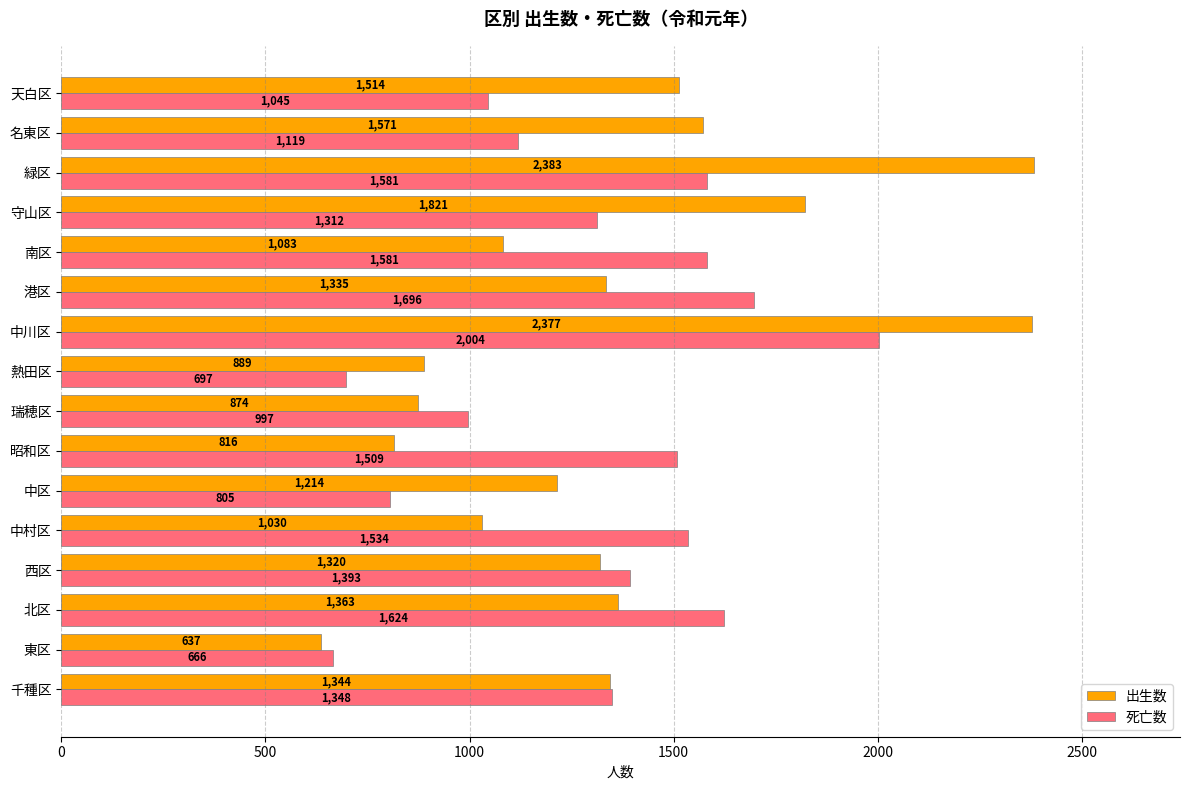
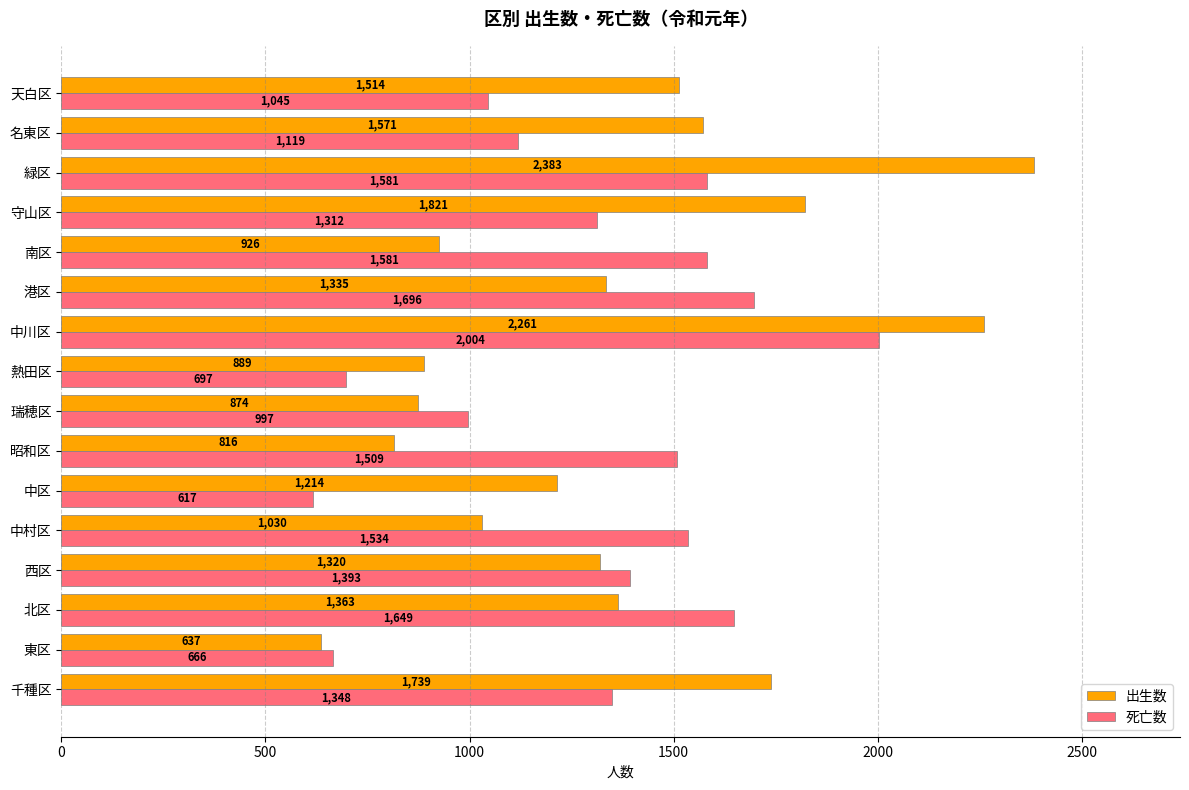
出生数, 南区: 1,083 -> 926
出生数, 中川区: 2,377 -> 2,261
死亡数, 中区: 805 -> 617
死亡数, 北区: 1,624 -> 1,649
出生数, 千種区: 1,344 -> 1,739
